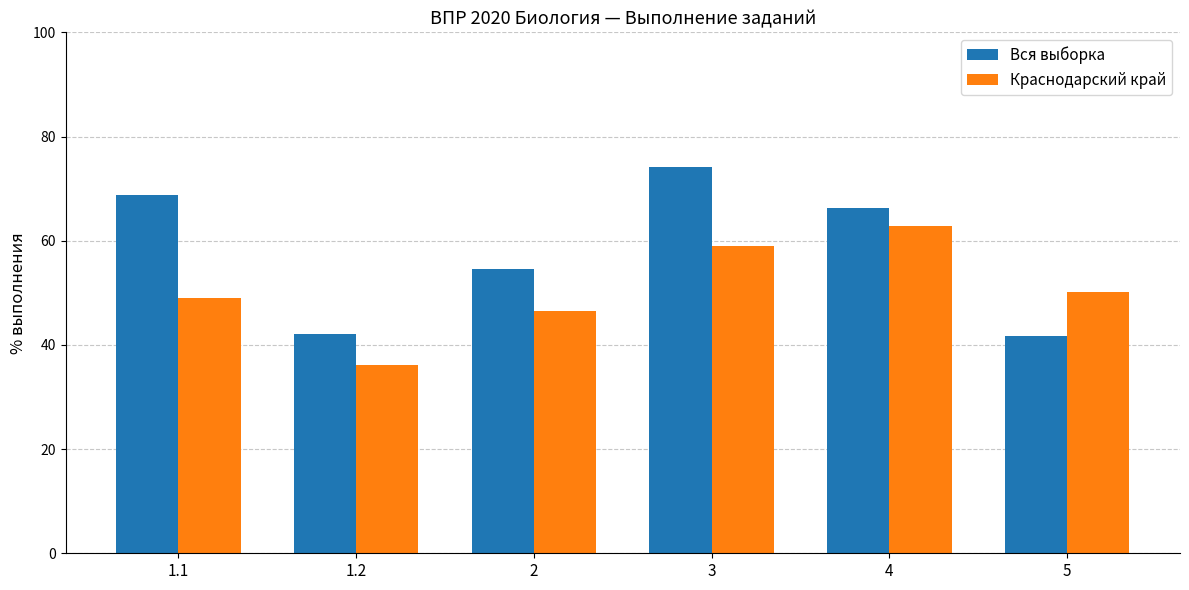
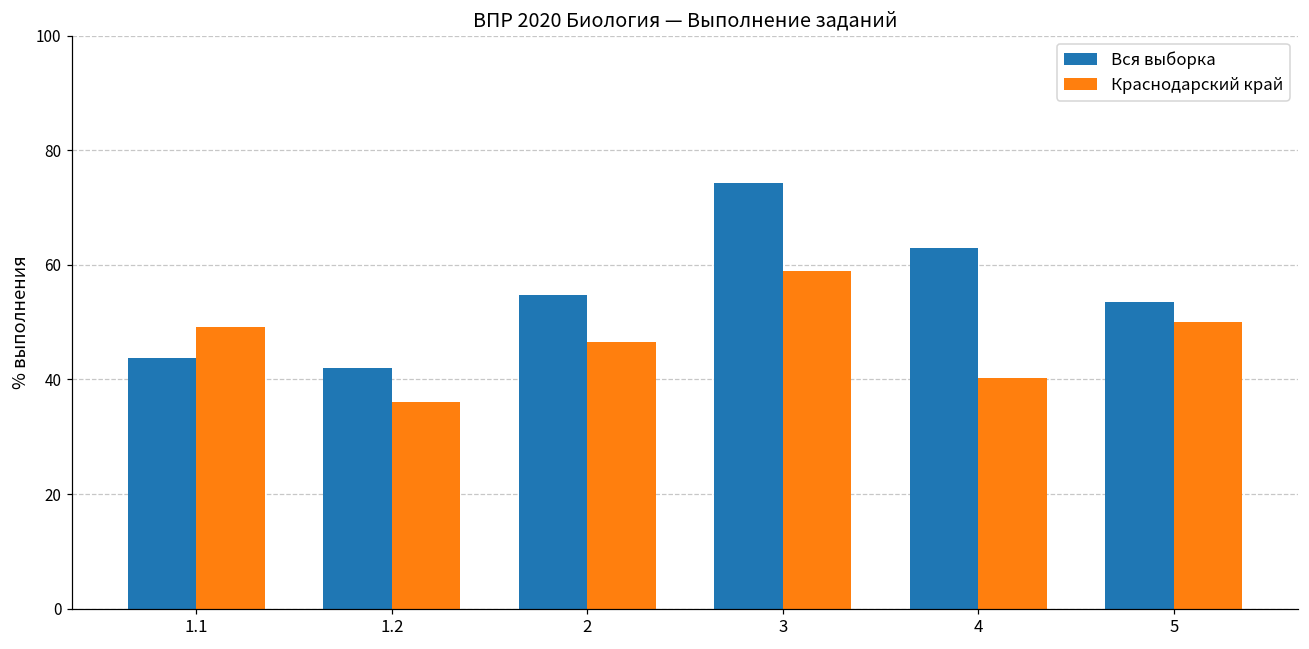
Вся выборка, 1.1: 69 -> 44
Вся выборка, 4: 66 -> 63
Краснодарский край, 4: 63 -> 40
Вся выборка, 5: 42 -> 53
